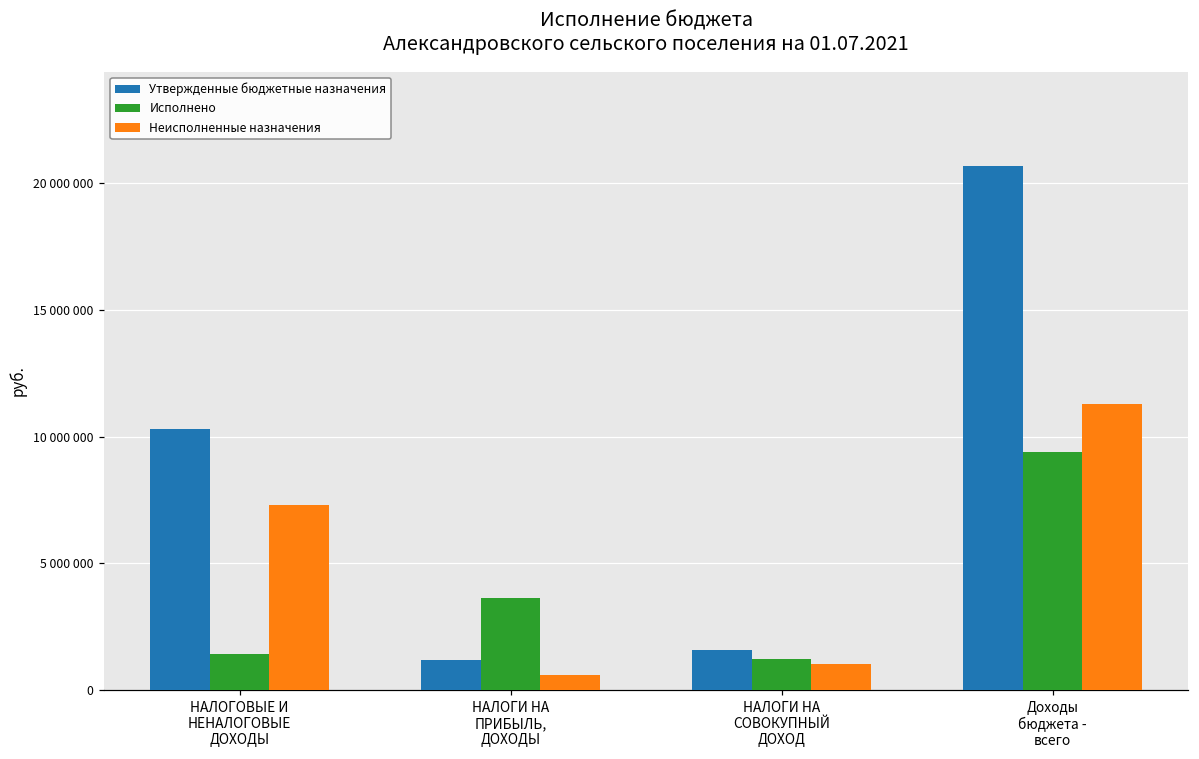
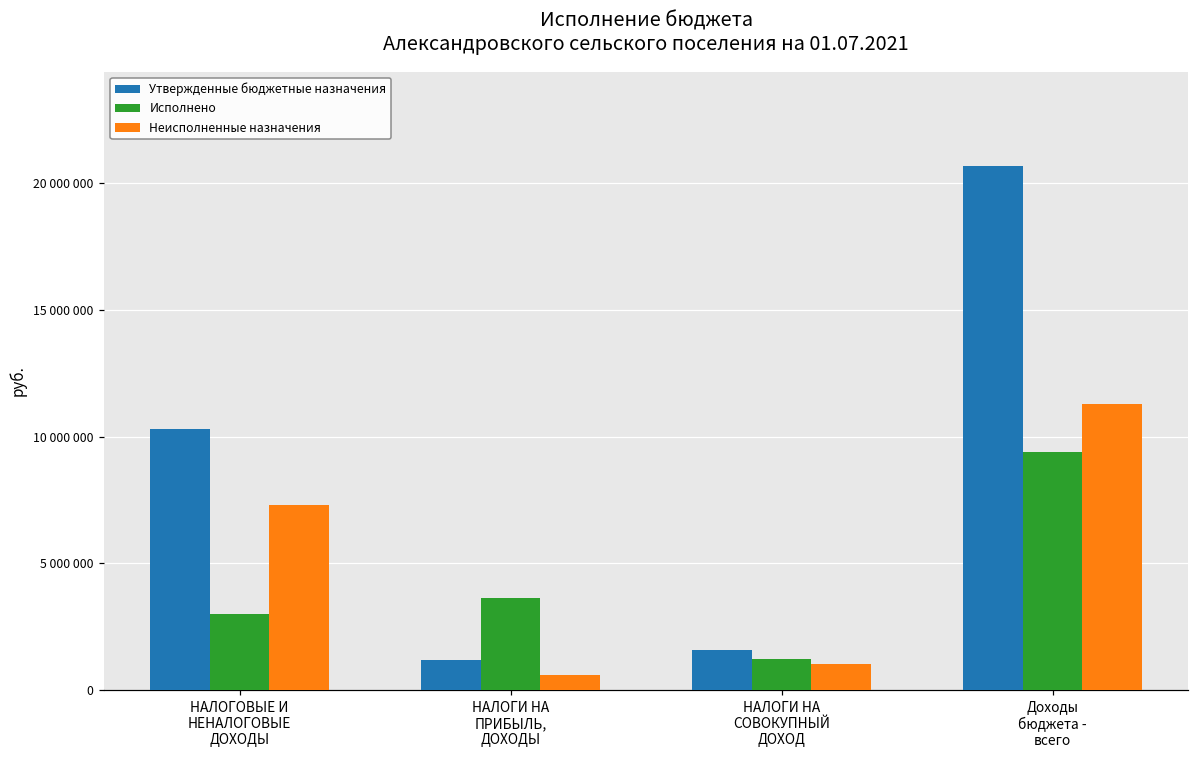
Исполнено, НАЛОГОВЫЕ И НЕНАЛОГОВЫЕ ДОХОДЫ: 1400000 -> 3000000
